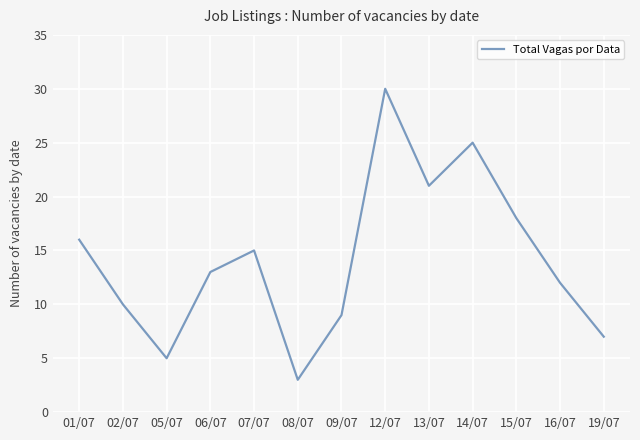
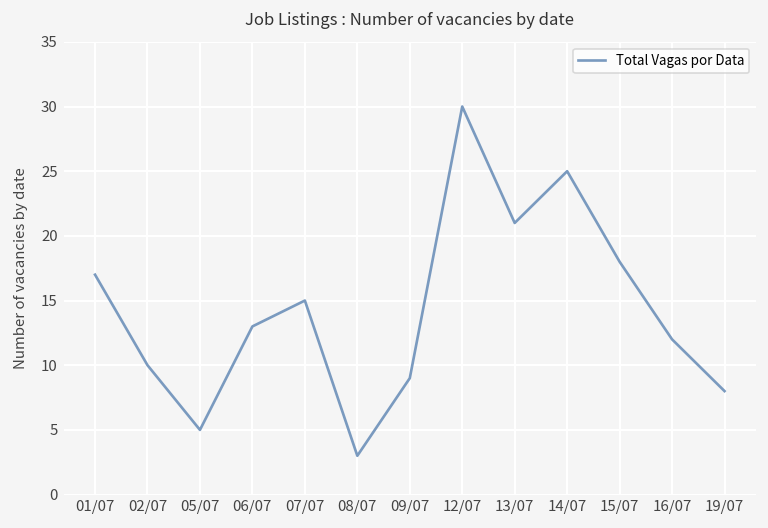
01/07: 16 -> 17
19/07: 7 -> 8
